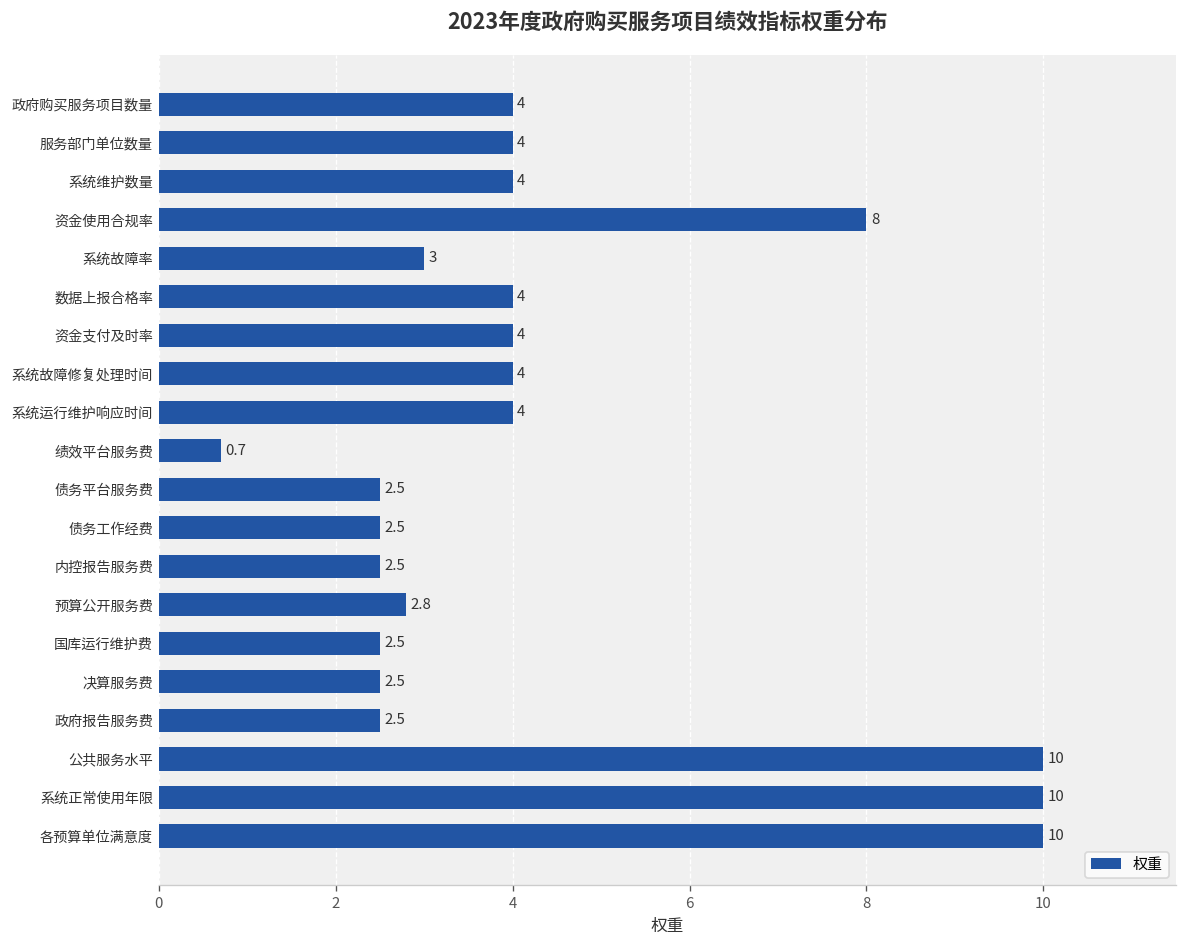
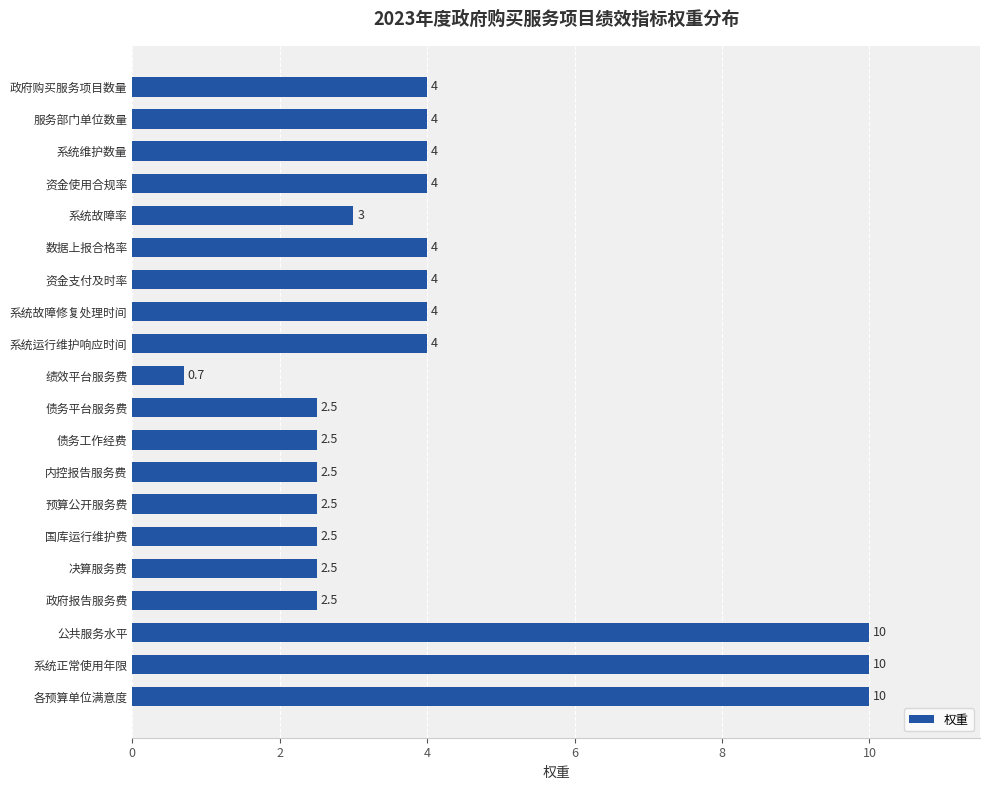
资金使用合规率: 8 -> 4
预算公开服务费: 2.8 -> 2.5
